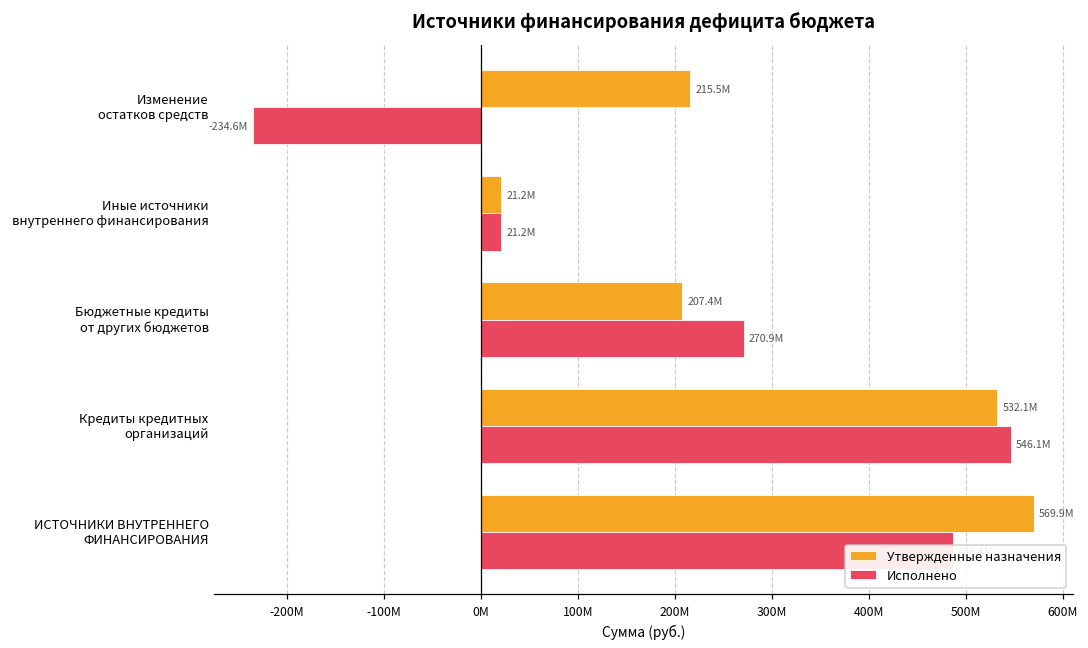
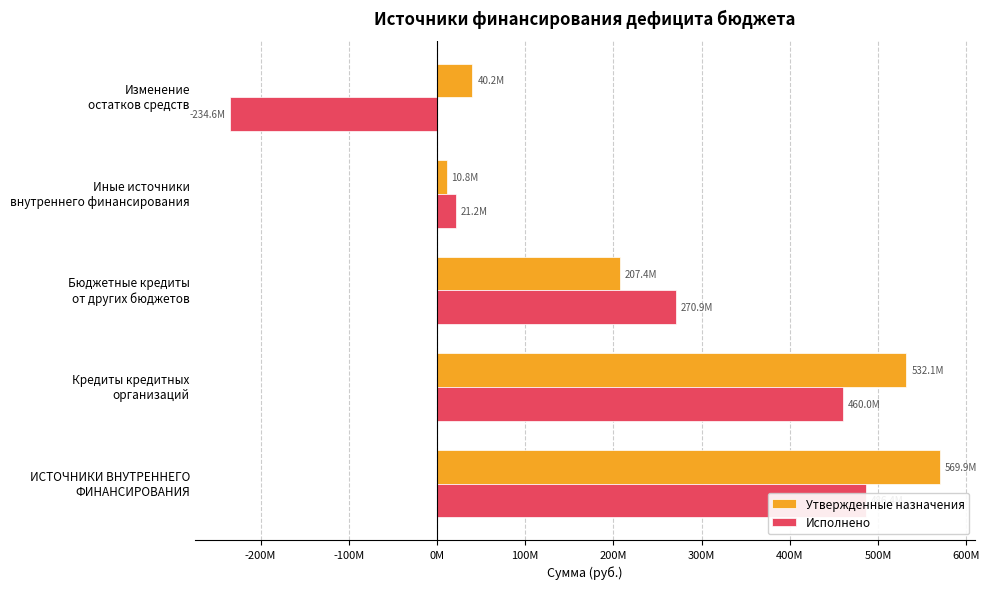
Утвержденные назначения, Изменение остатков средств: 215.5М -> 40.2М
Утвержденные назначения, Иные источники внутреннего финансирования: 21.2М -> 10.8М
Исполнено, Кредиты кредитных организаций: 546.1М -> 460.0М
